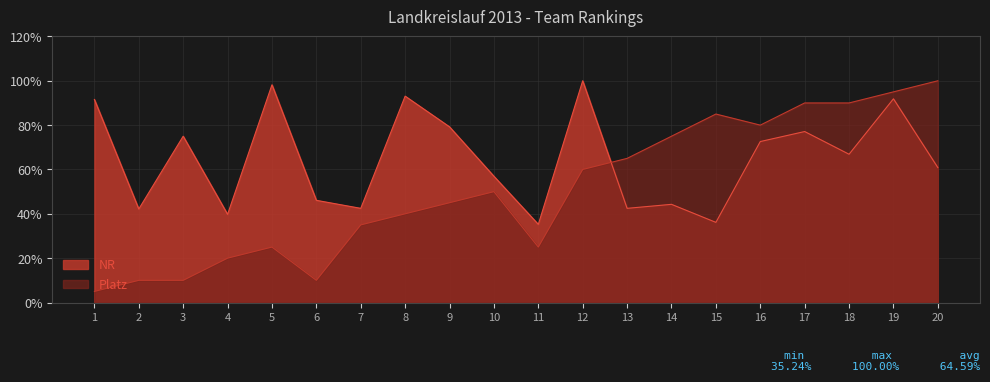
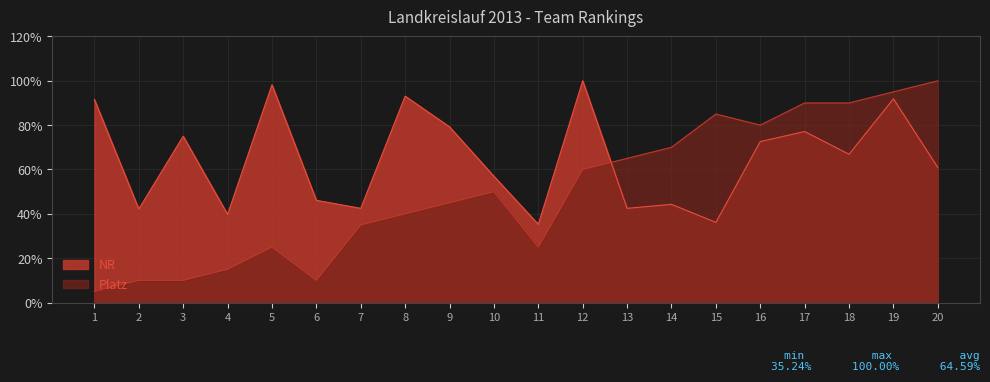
Platz, 4: 20% -> 15%
Platz, 14: 75% -> 70%
